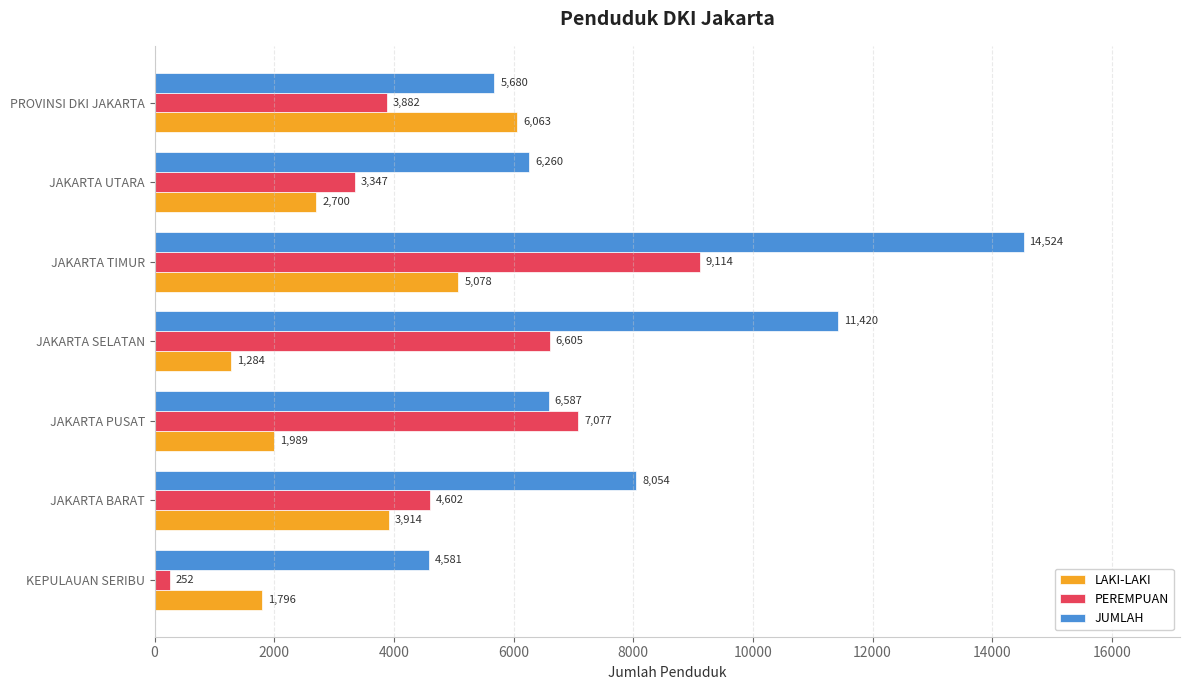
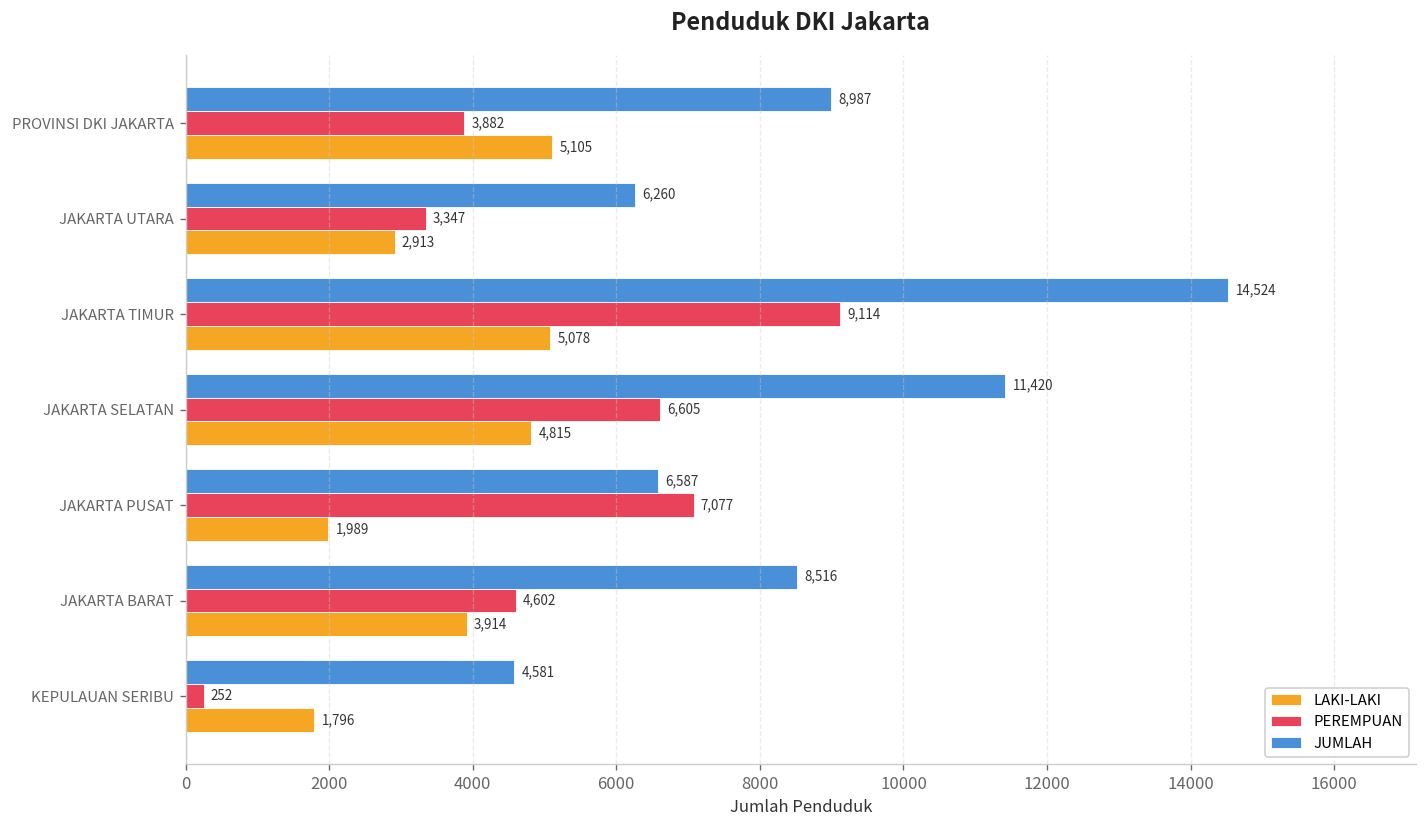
JUMLAH, PROVINSI DKI JAKARTA: 5,680 -> 8,987
LAKI-LAKI, PROVINSI DKI JAKARTA: 6,063 -> 5,105
LAKI-LAKI, JAKARTA UTARA: 2,700 -> 2,913
LAKI-LAKI, JAKARTA SELATAN: 1,284 -> 4,815
JUMLAH, JAKARTA BARAT: 8,054 -> 8,516
